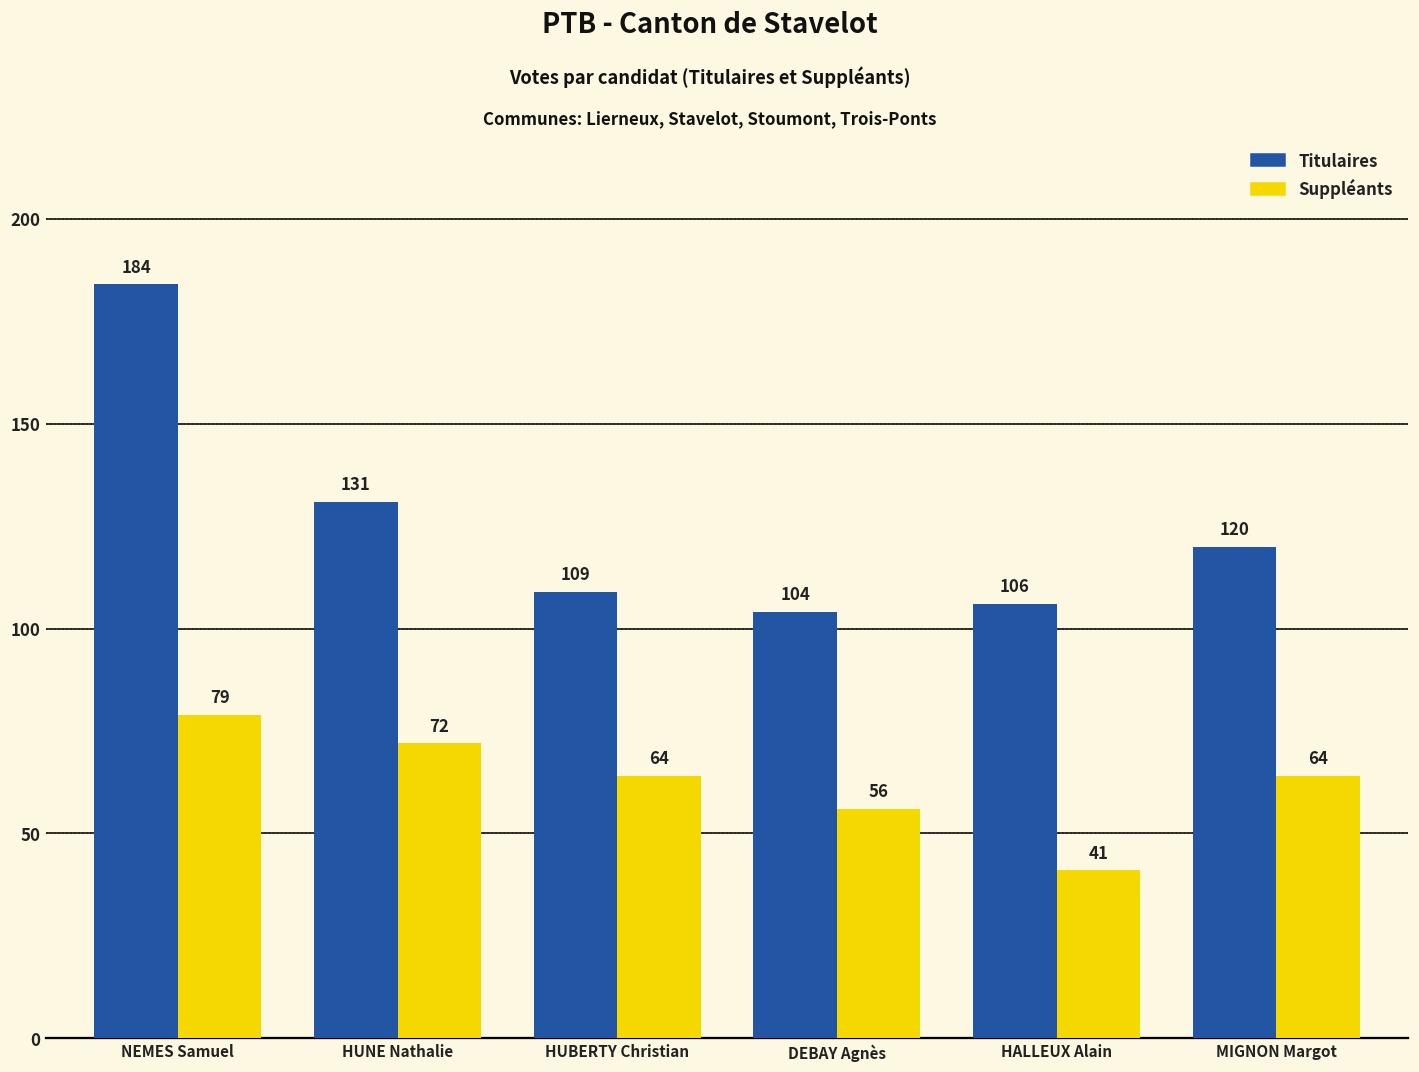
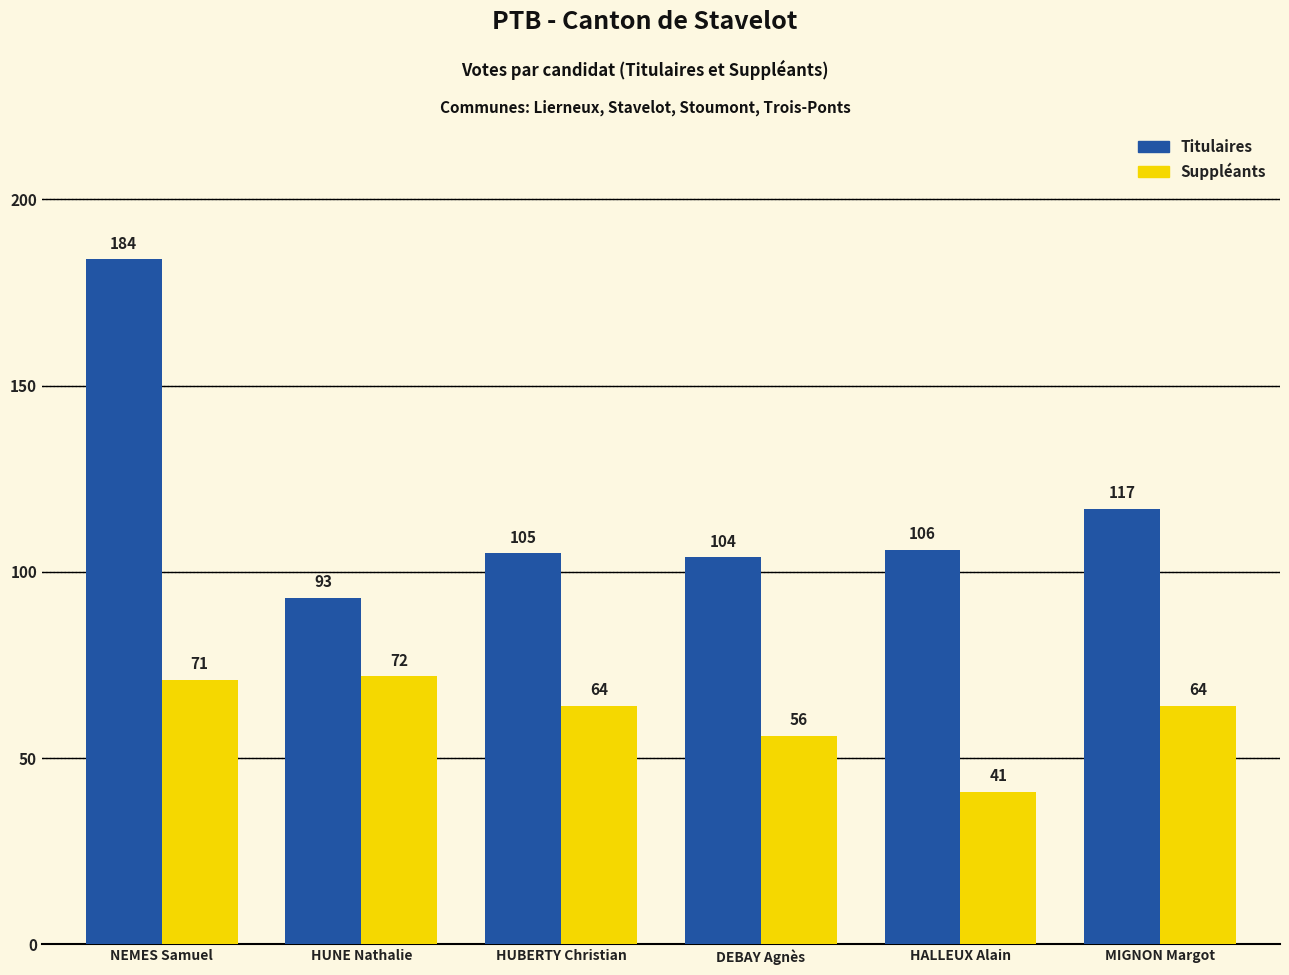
Suppléants, NEMES Samuel: 79 -> 71
Titulaires, HUNE Nathalie: 131 -> 93
Titulaires, HUBERTY Christian: 109 -> 105
Titulaires, MIGNON Margot: 120 -> 117
